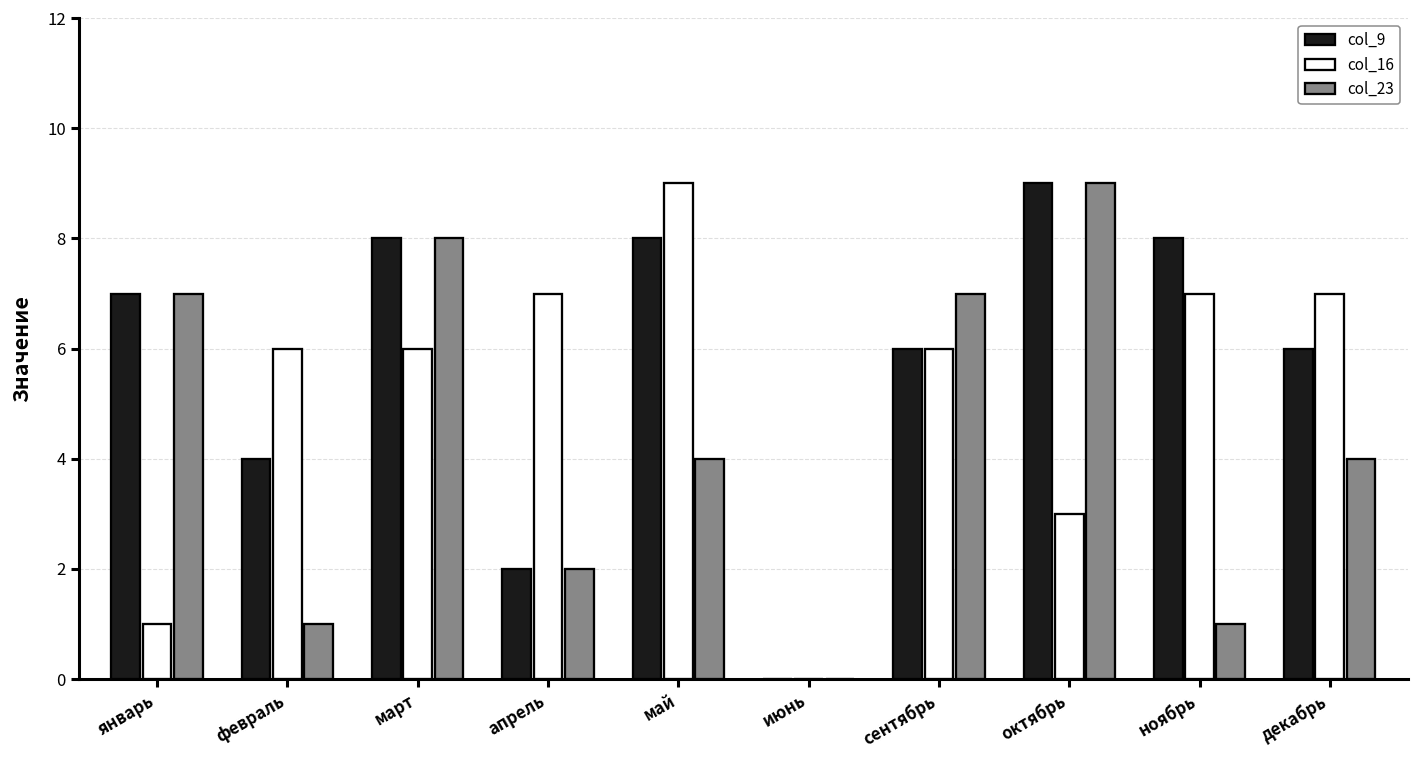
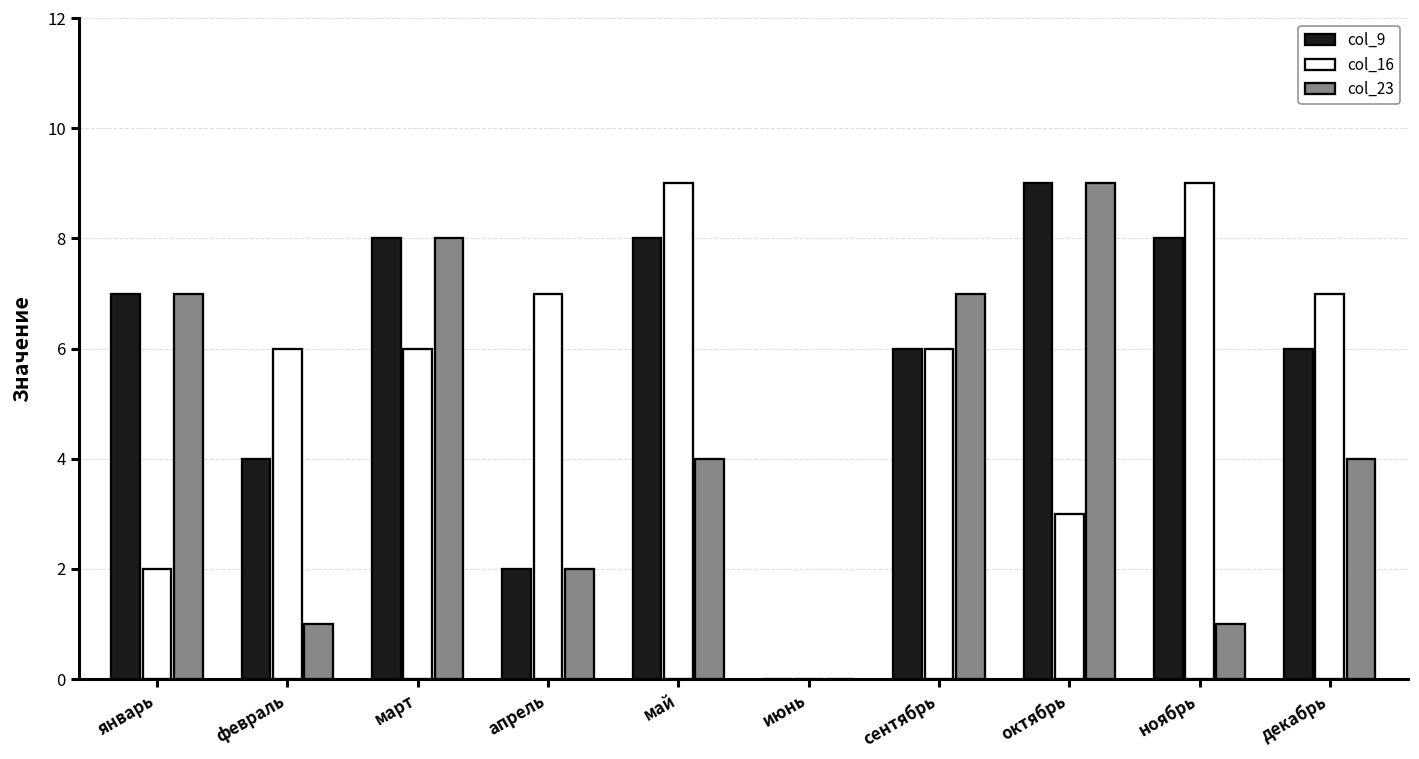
col_16, январь: 1 -> 2
col_16, ноябрь: 7 -> 9
